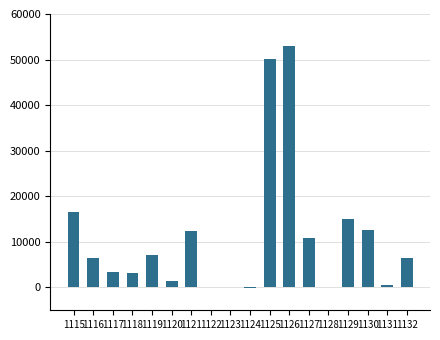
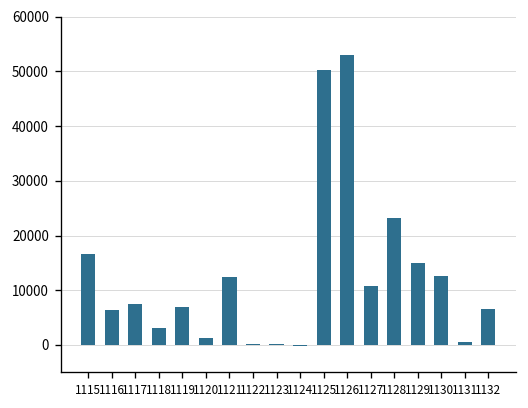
1117: 3000 -> 8000
1128: 0 -> 23000
